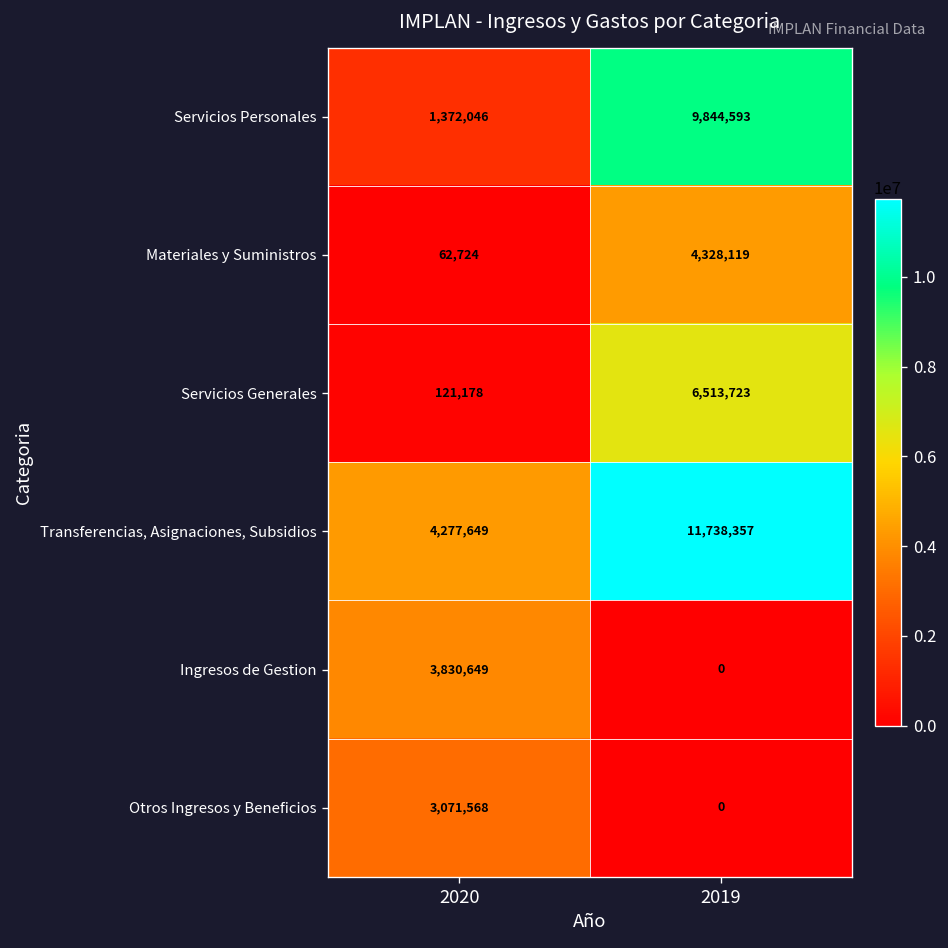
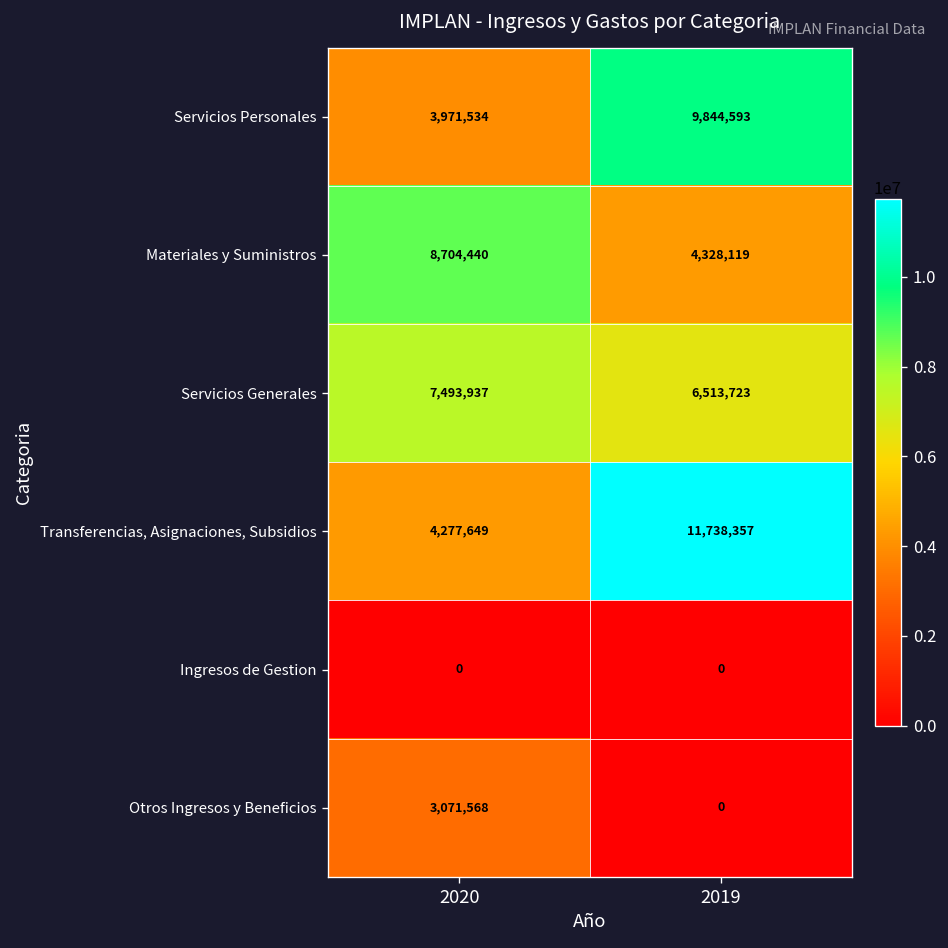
Servicios Personales, 2020: 1,372,046 -> 3,971,534
Materiales y Suministros, 2020: 62,724 -> 8,704,440
Servicios Generales, 2020: 121,178 -> 7,493,937
Ingresos de Gestion, 2020: 3,830,649 -> 0
